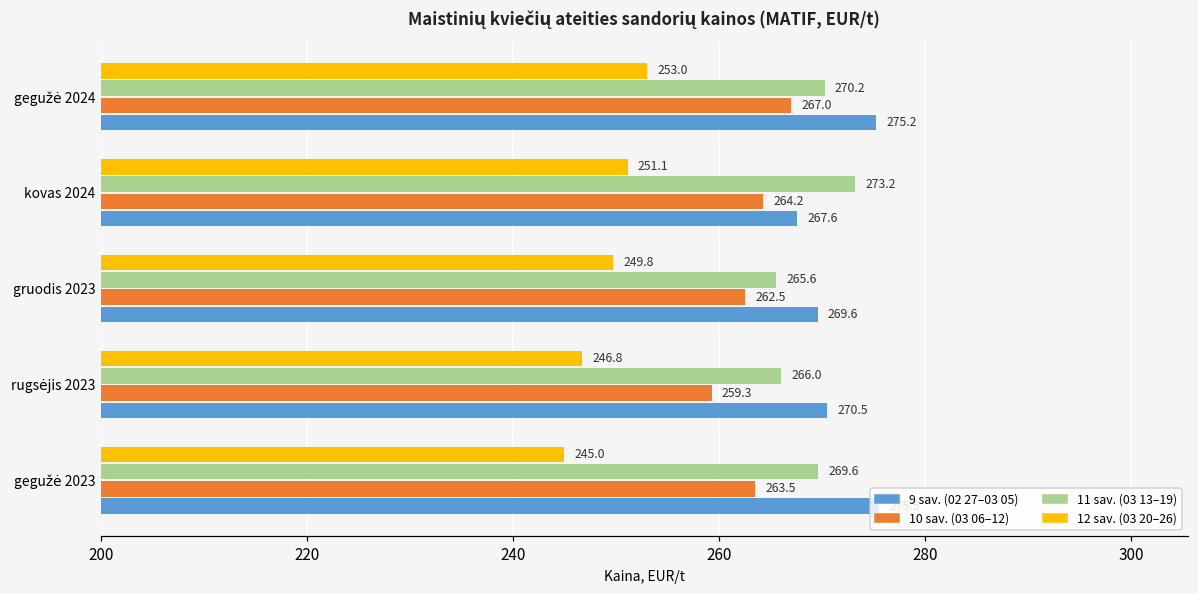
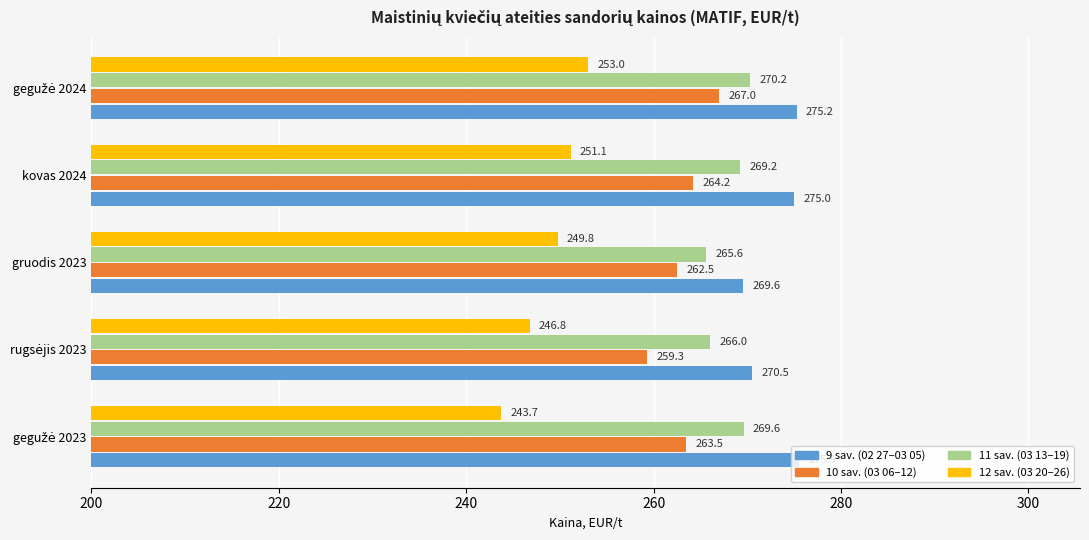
11 sav. (03 13–19), kovas 2024: 273.2 -> 269.2
9 sav. (02 27–03 05), kovas 2024: 267.6 -> 275.0
12 sav. (03 20–26), gegužė 2023: 245.0 -> 243.7
